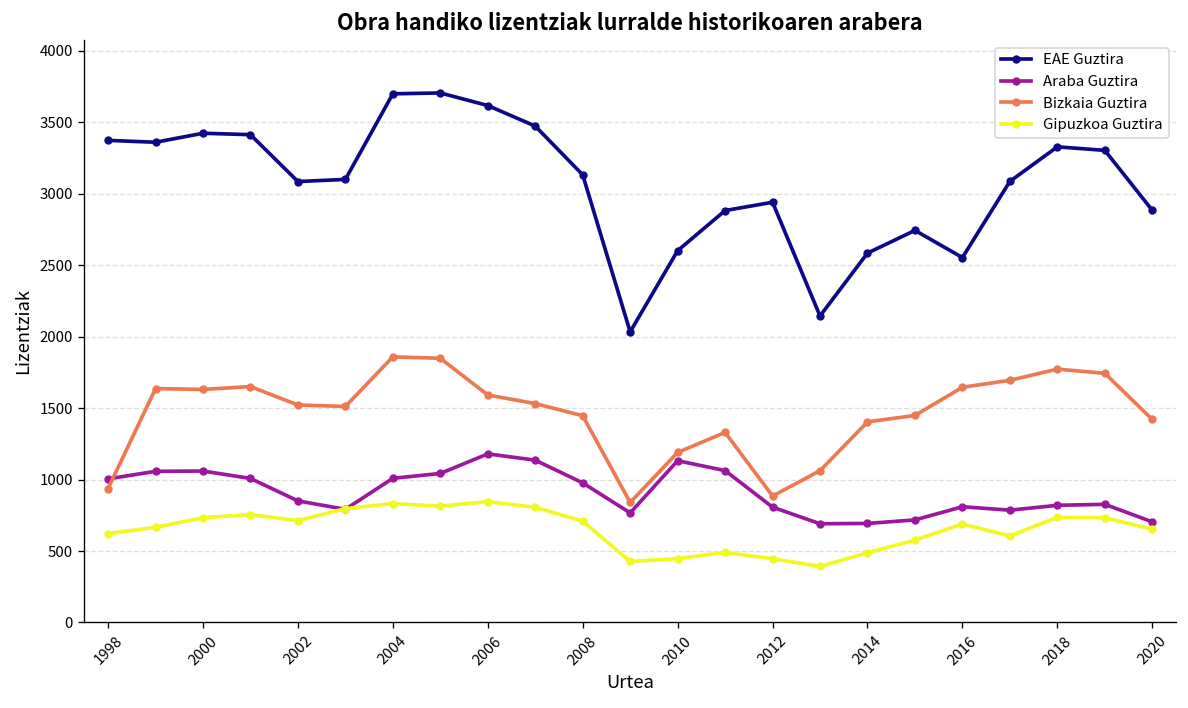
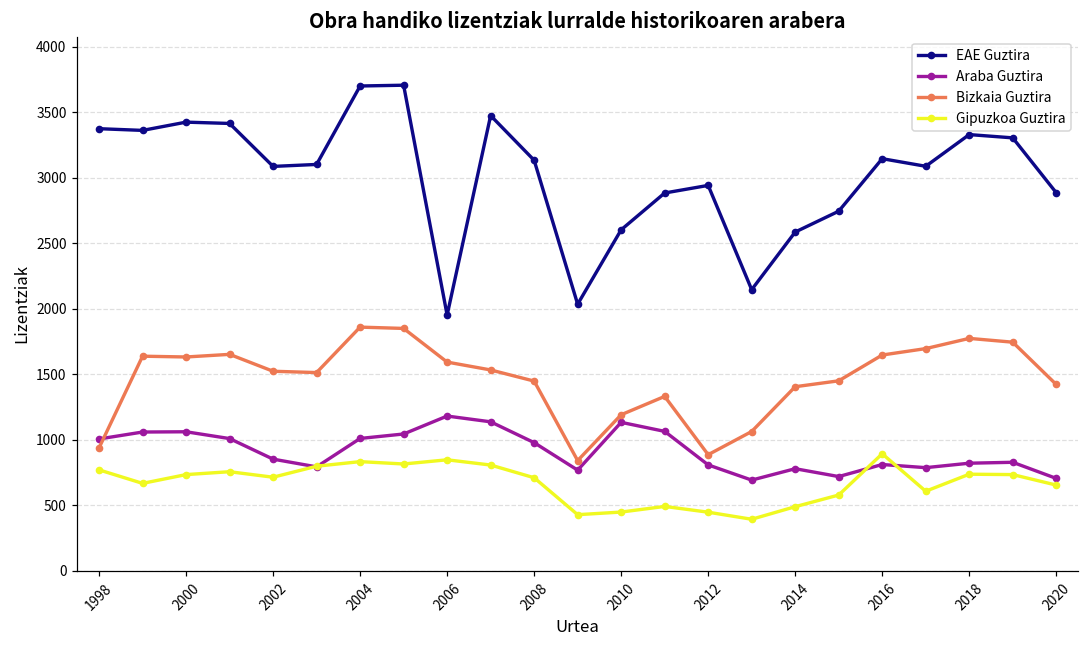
Gipuzkoa Guztira, 1998: 620 -> 770
EAE Guztira, 2006: 3620 -> 1950
Araba Guztira, 2014: 690 -> 780
EAE Guztira, 2016: 2550 -> 3150
Gipuzkoa Guztira, 2016: 690 -> 890
